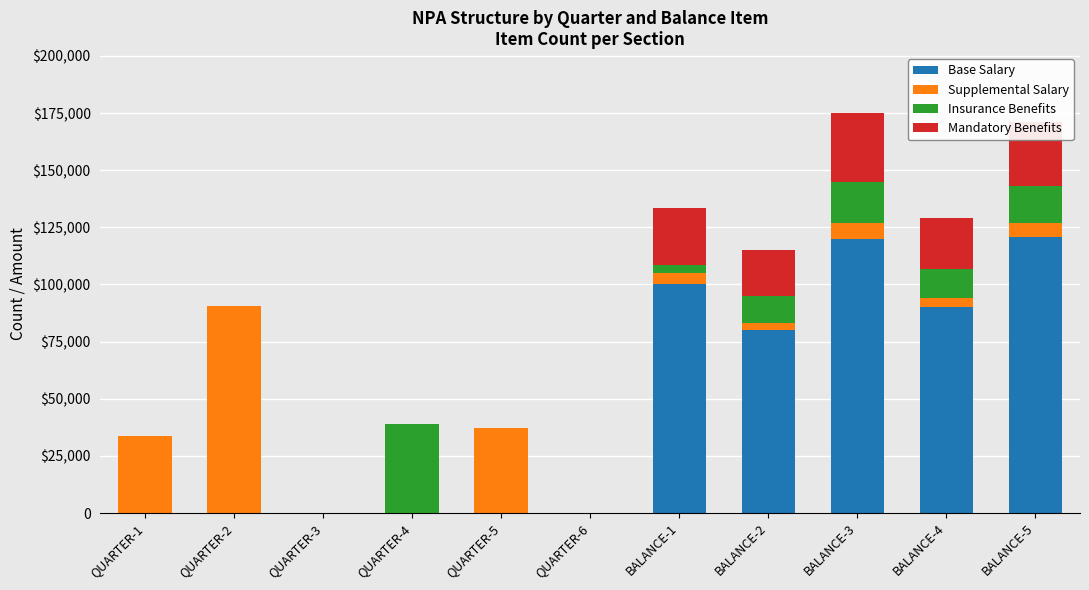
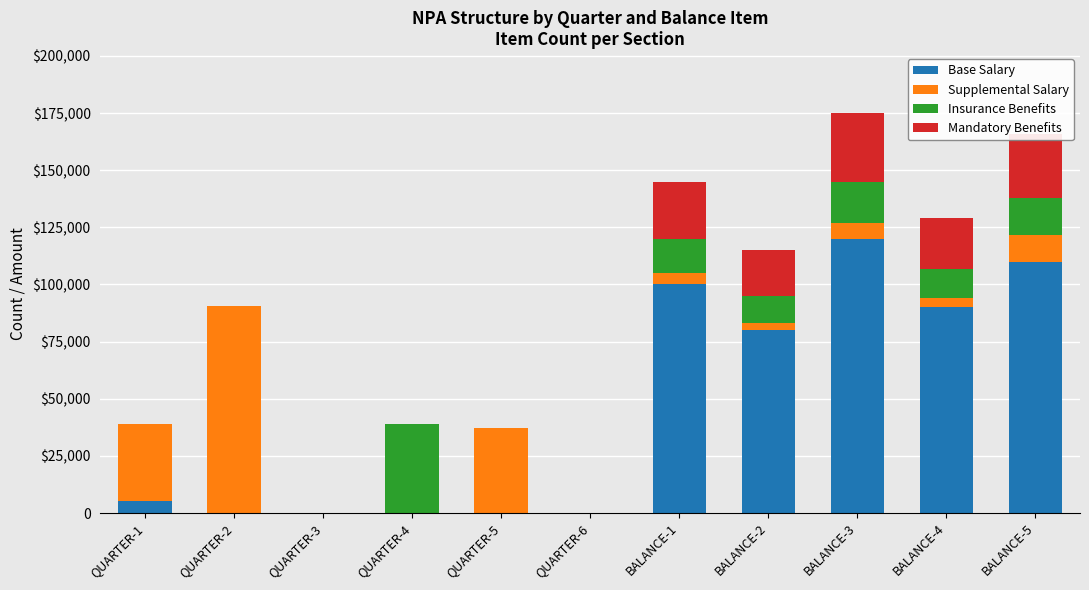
Base Salary, QUARTER-1: $0 -> $5,000
Insurance Benefits, BALANCE-1: $4,000 -> $15,000
Base Salary, BALANCE-5: $121,000 -> $110,000
Supplemental Salary, BALANCE-5: $6,000 -> $12,000
